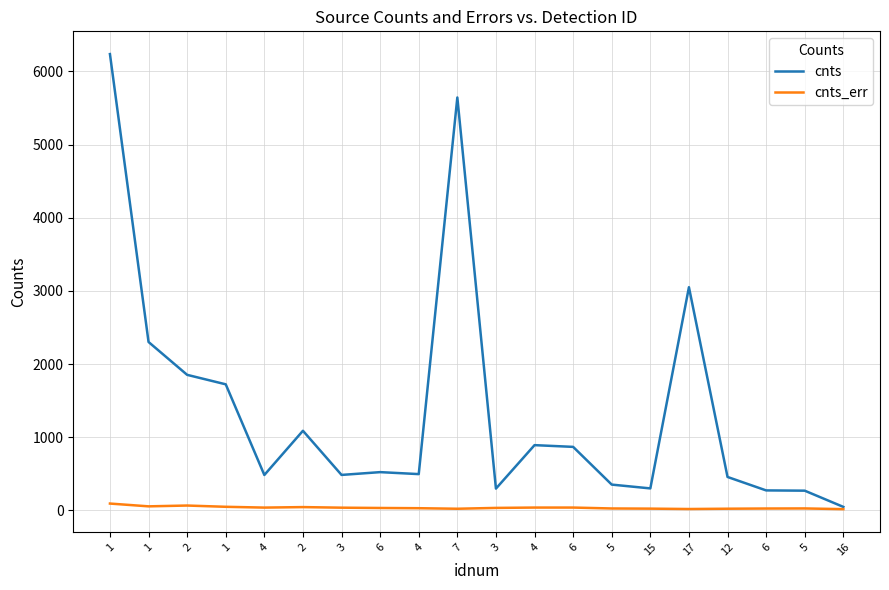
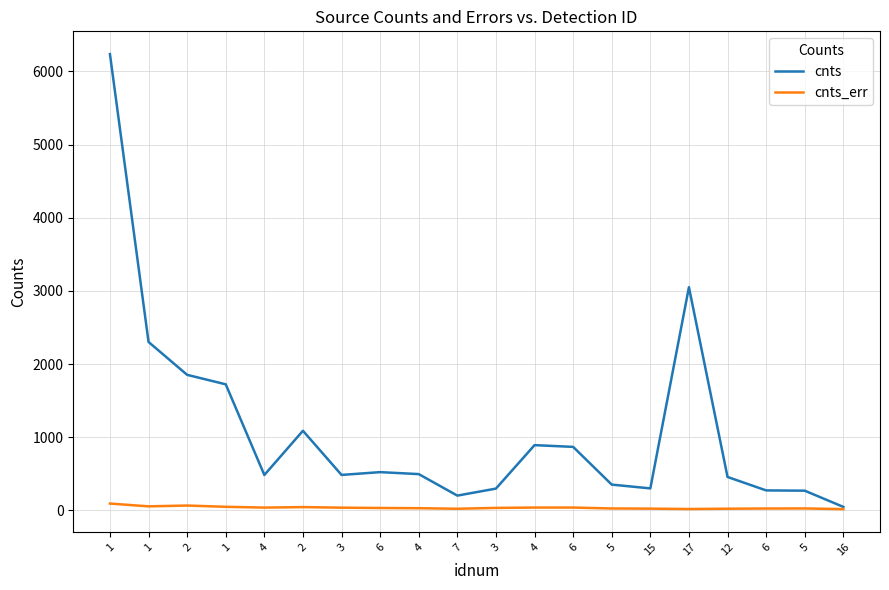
cnts, 7: 5600 -> 200
